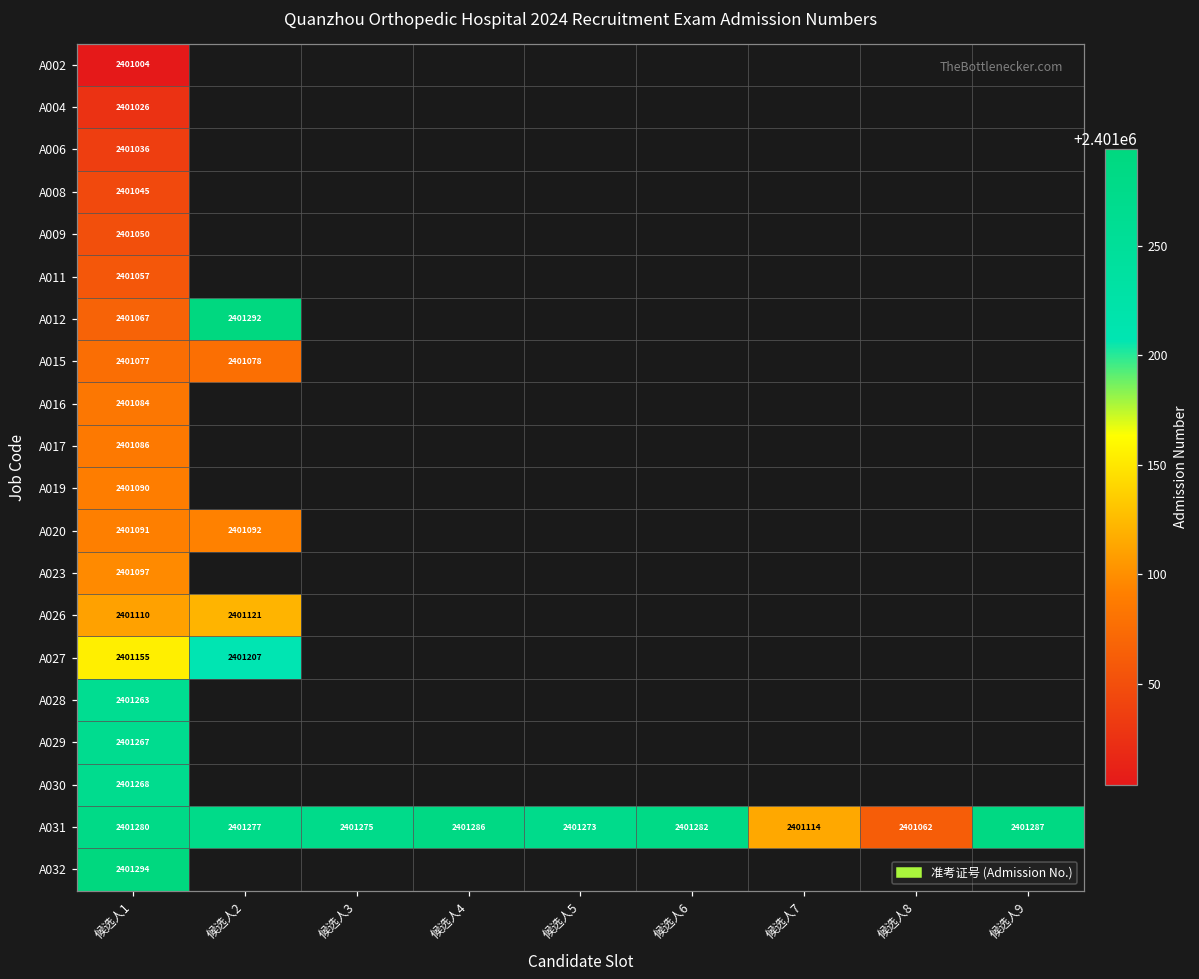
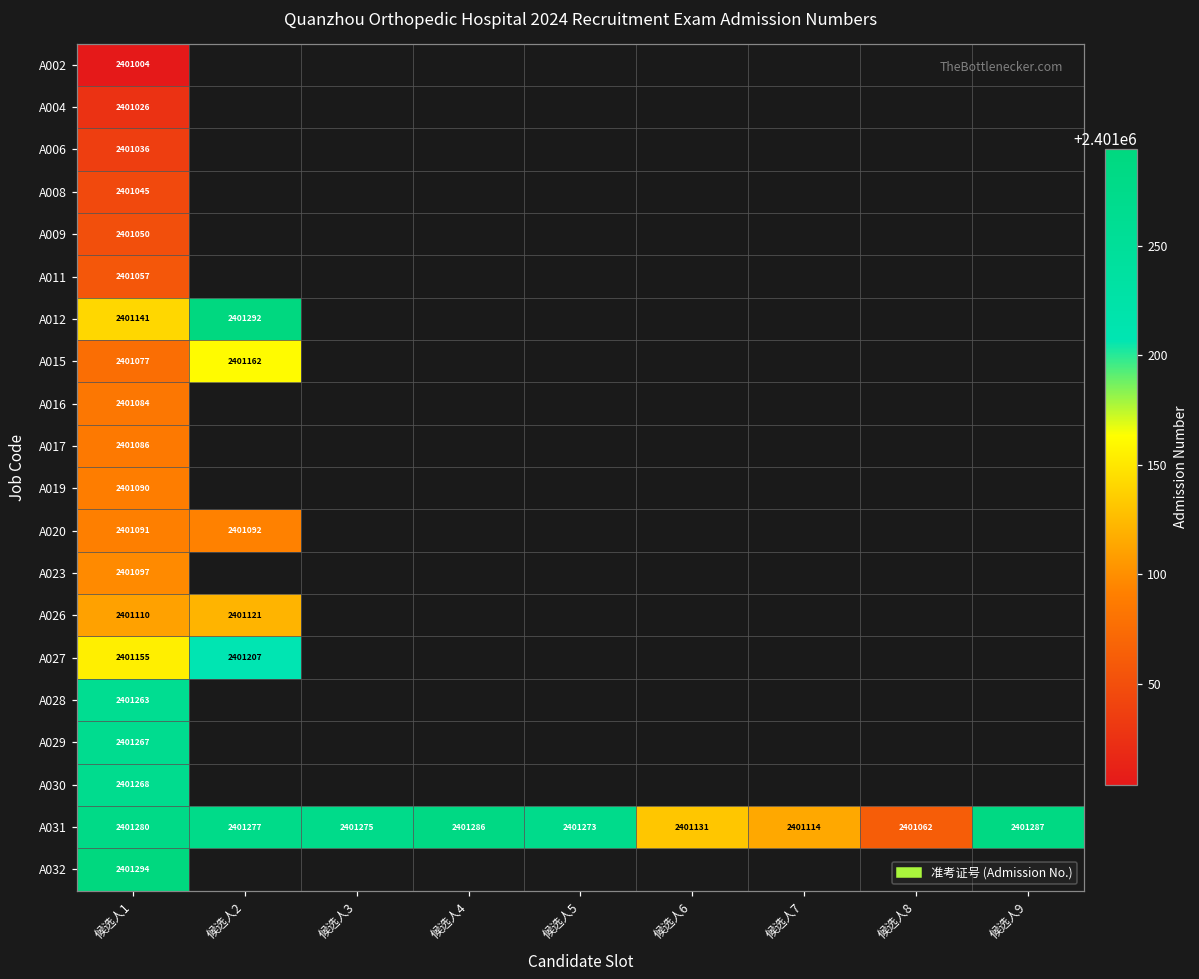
A012, 候选人1: 2401067 -> 2401141
A015, 候选人2: 2401078 -> 2401162
A031, 候选人6: 2401282 -> 2401131
